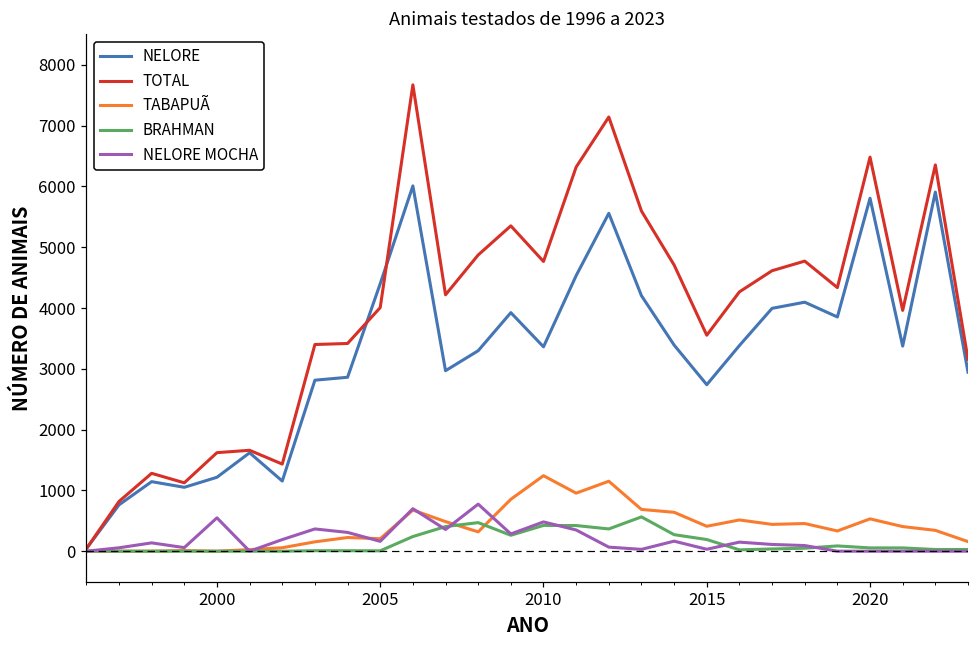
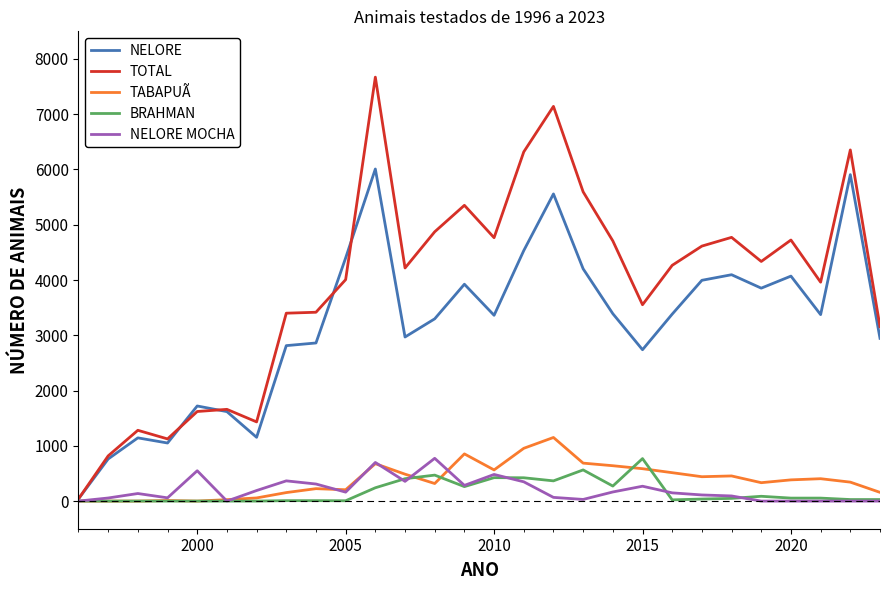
NELORE, 2000: 1200 -> 1700
TABAPUÃ, 2010: 1200 -> 600
TABAPUÃ, 2015: 400 -> 600
BRAHMAN, 2015: 200 -> 800
NELORE MOCHA, 2015: 0 -> 300
NELORE, 2020: 5800 -> 4100
TOTAL, 2020: 6500 -> 4700
TABAPUÃ, 2020: 500 -> 400
